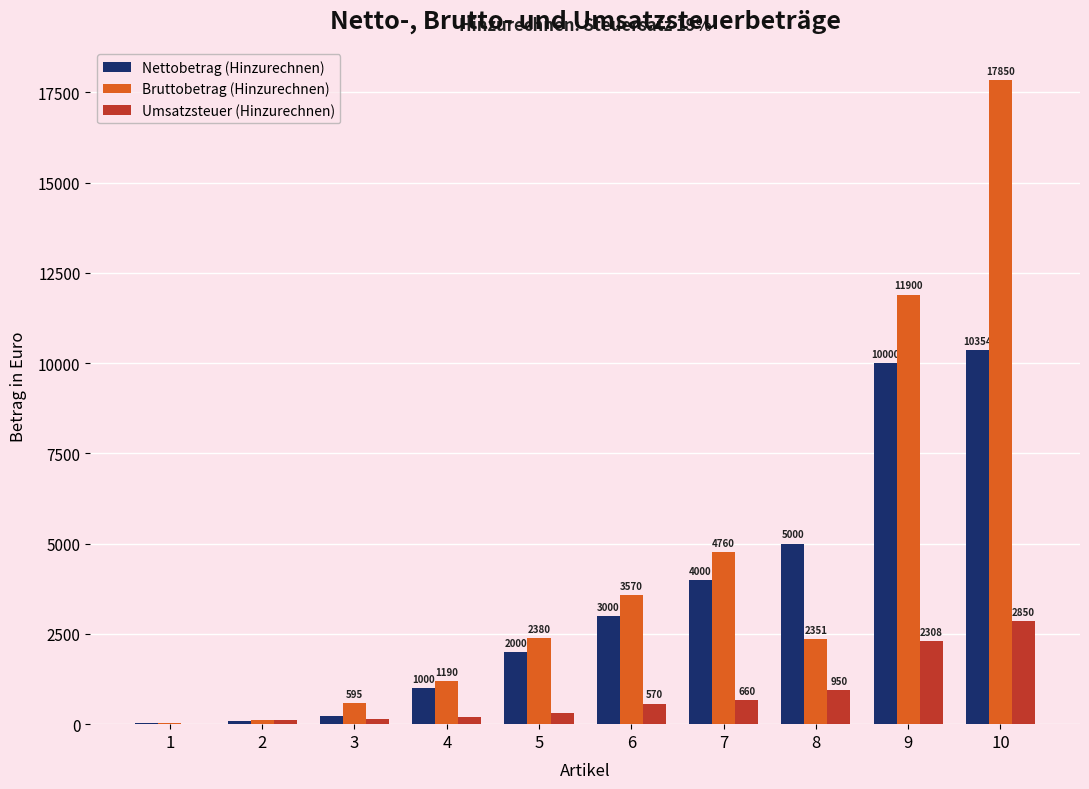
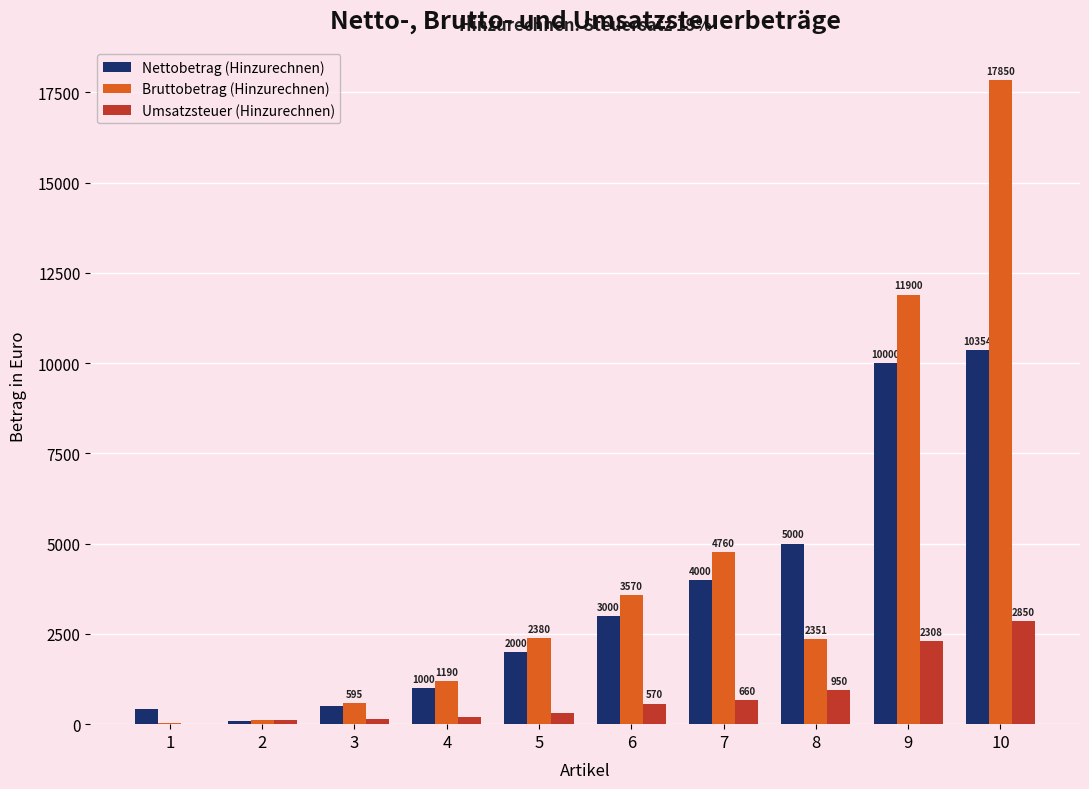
Nettobetrag (Hinzurechnen), 1: 0 -> 400
Nettobetrag (Hinzurechnen), 3: 200 -> 500
